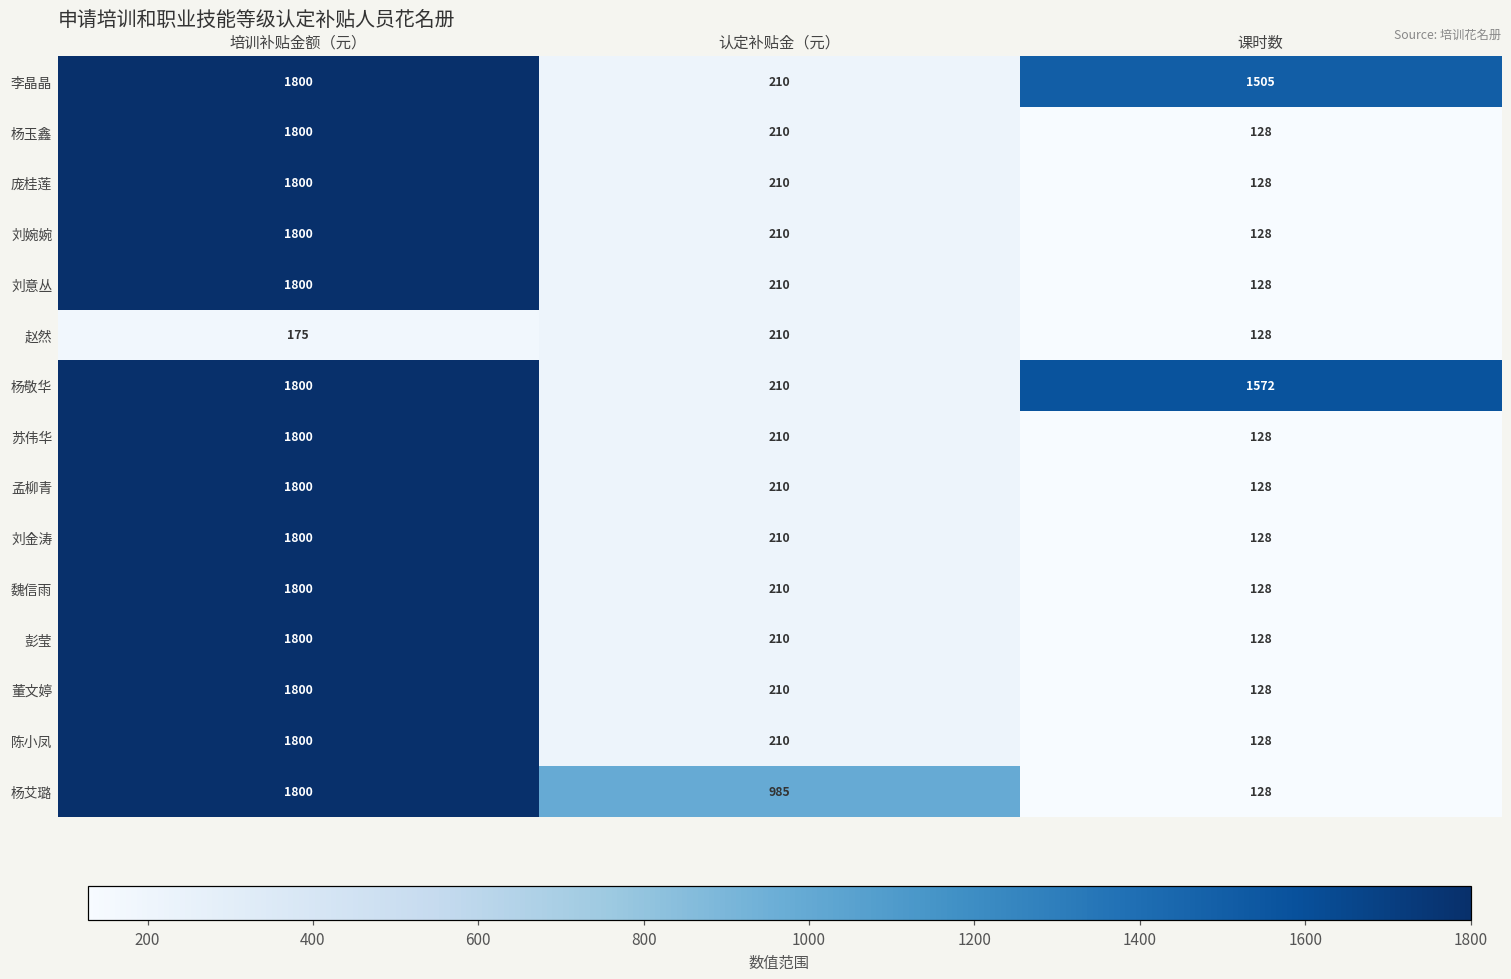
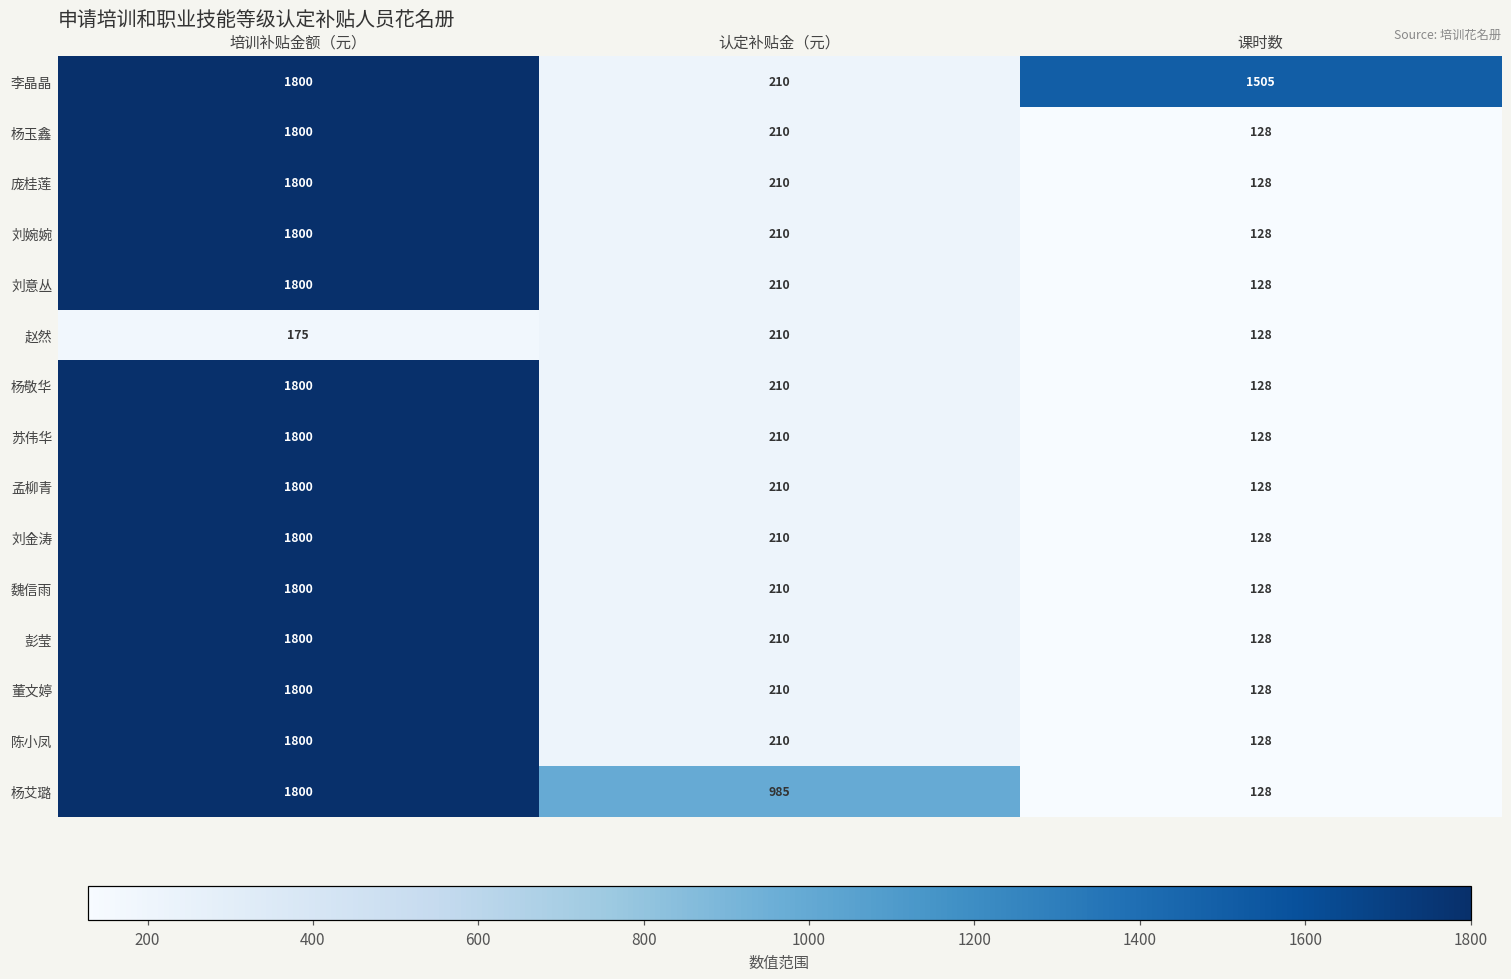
杨敬华, 课时数: 1572 -> 128
